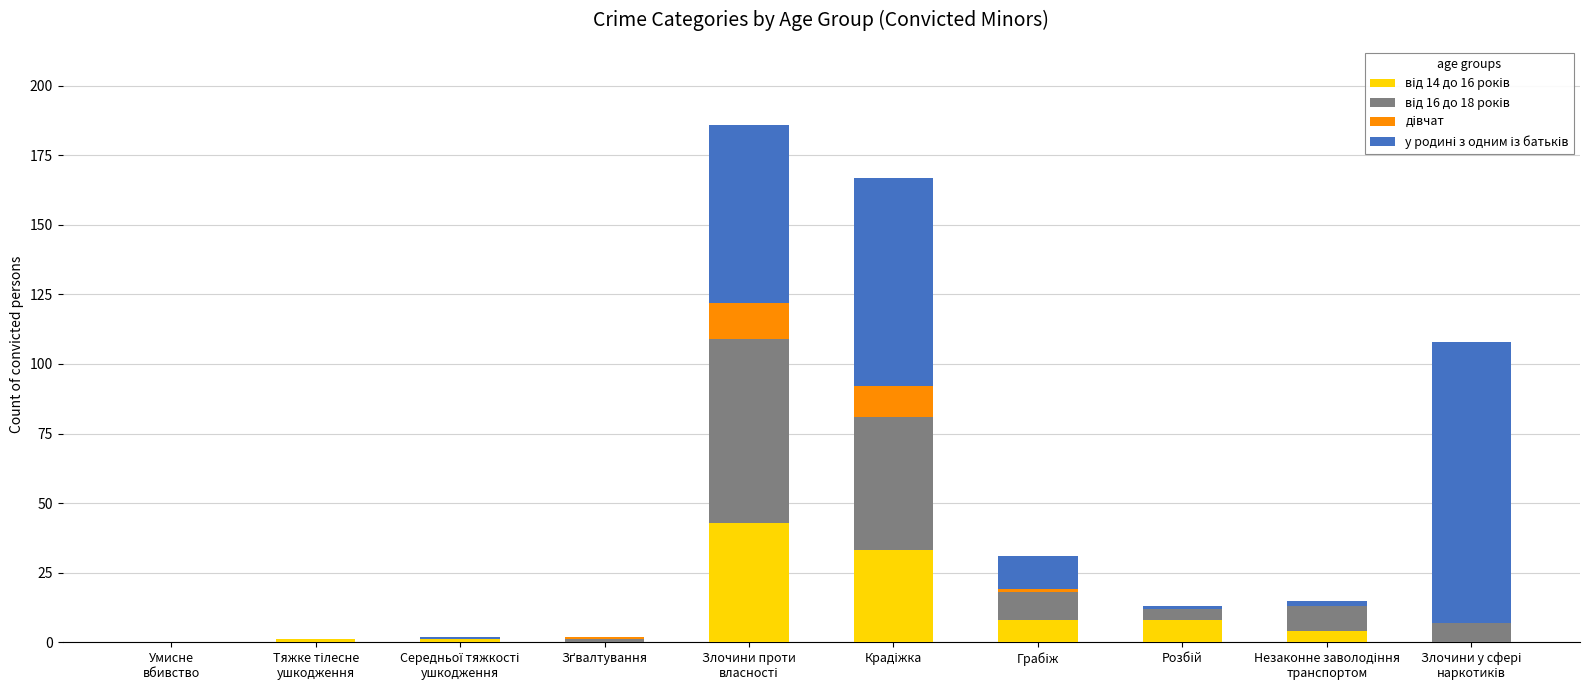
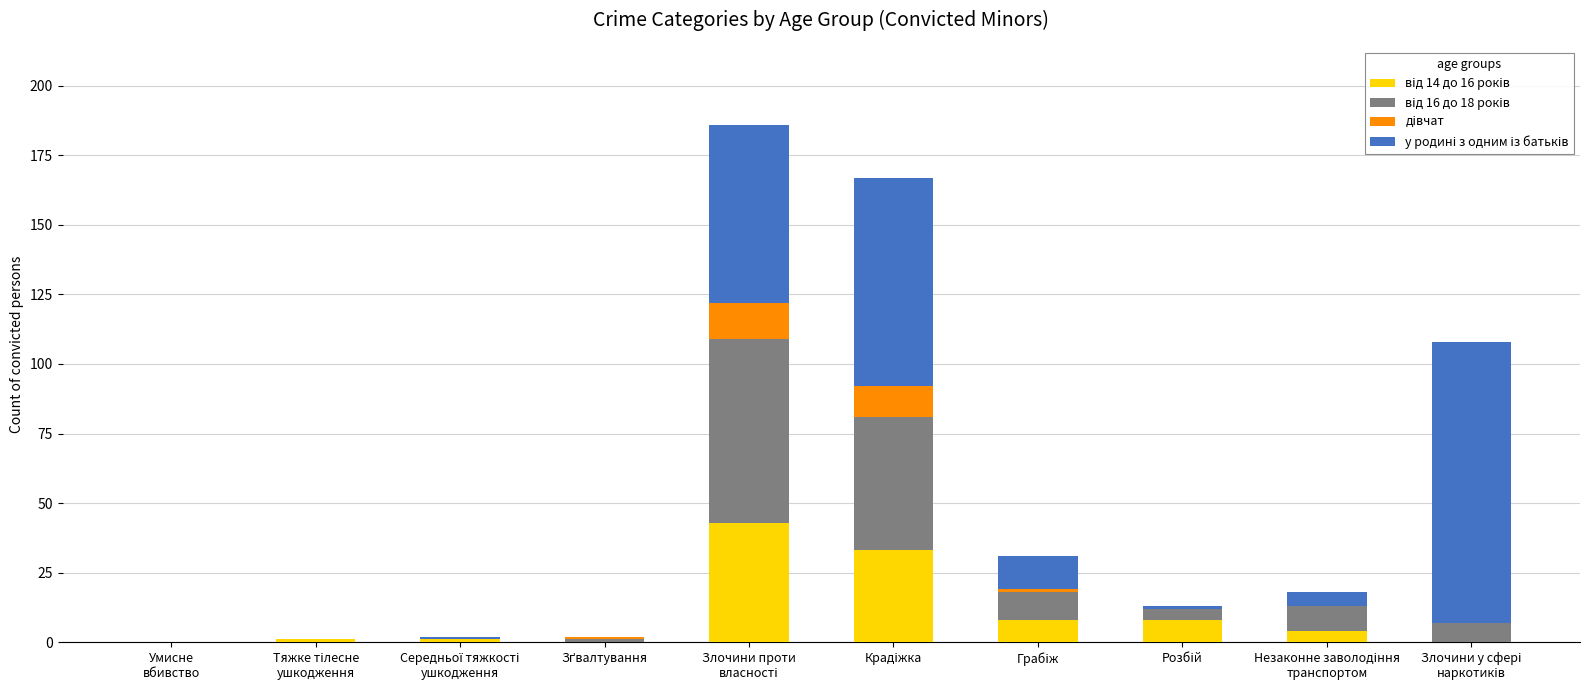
у родині з одним із батьків, Незаконне заволодіння транспортом: 2 -> 5
